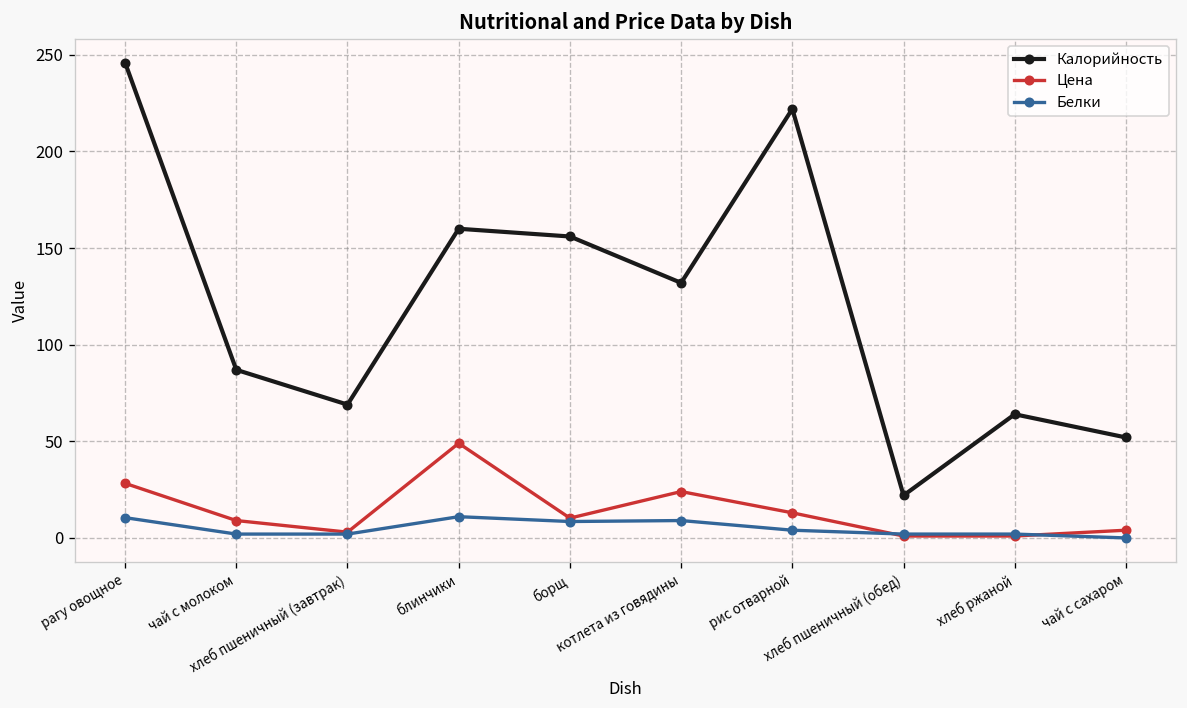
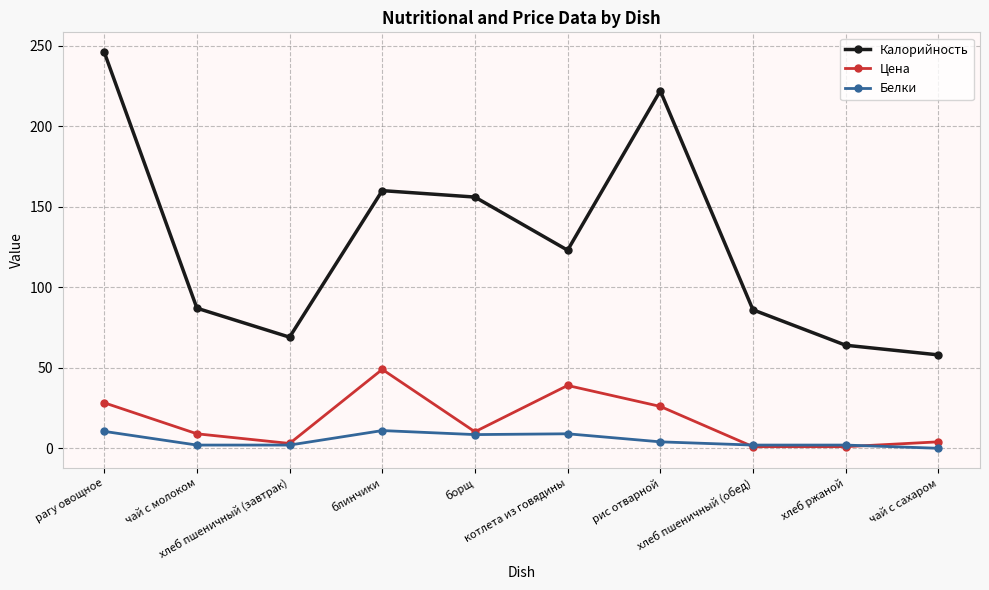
Калорийность, котлета из говядины: 132 -> 123
Цена, котлета из говядины: 24 -> 39
Цена, рис отварной: 13 -> 26
Калорийность, хлеб пшеничный (обед): 22 -> 86
Калорийность, чай с сахаром: 52 -> 58
